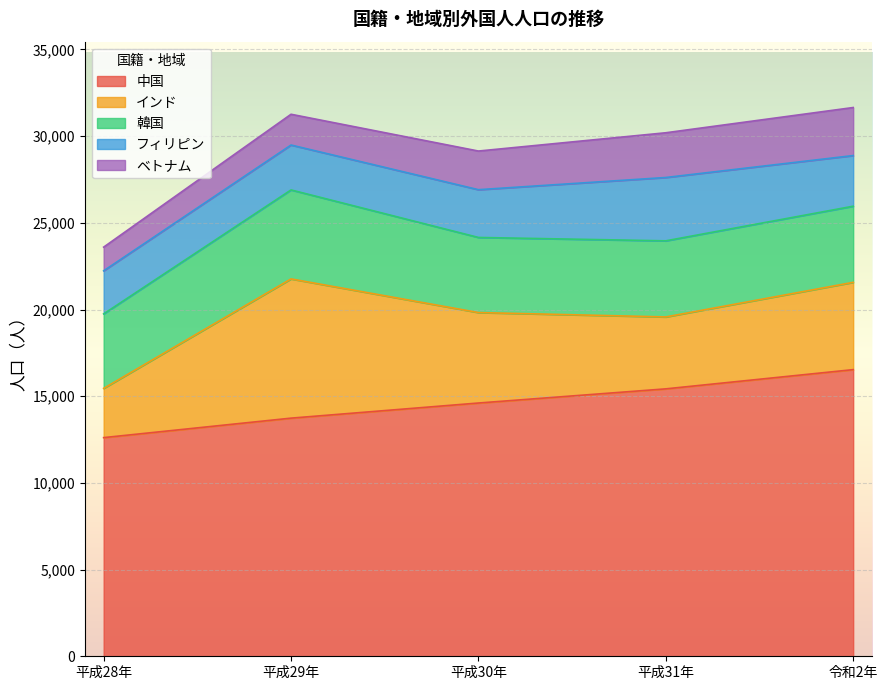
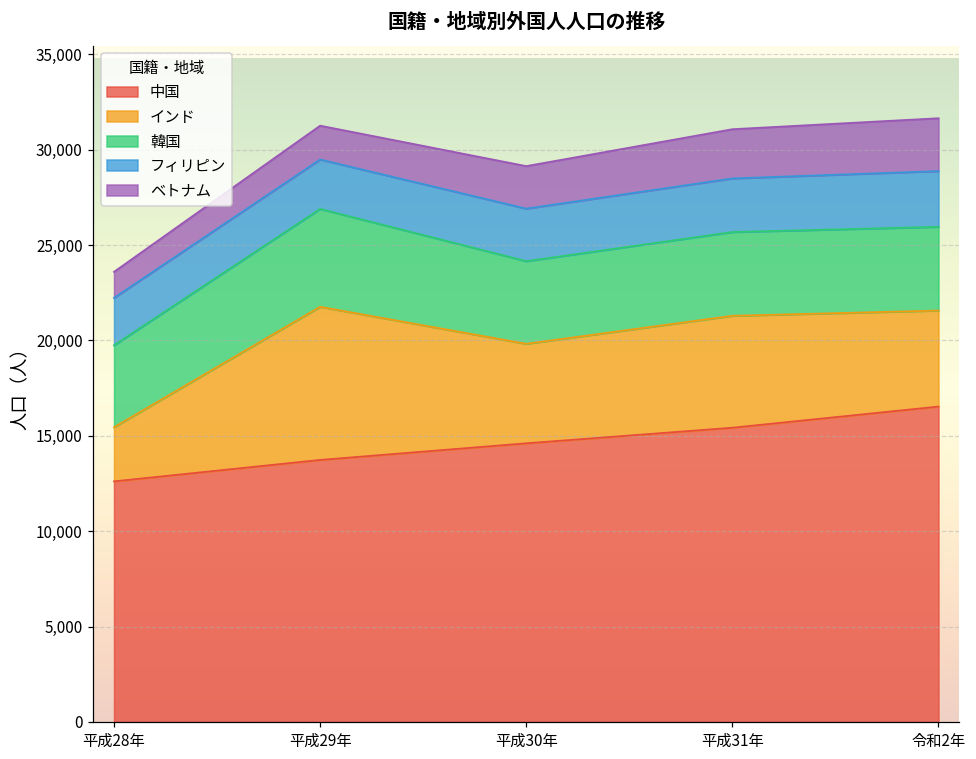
インド, 平成31年: 4,100 -> 5,900
フィリピン, 平成31年: 3,700 -> 2,800
